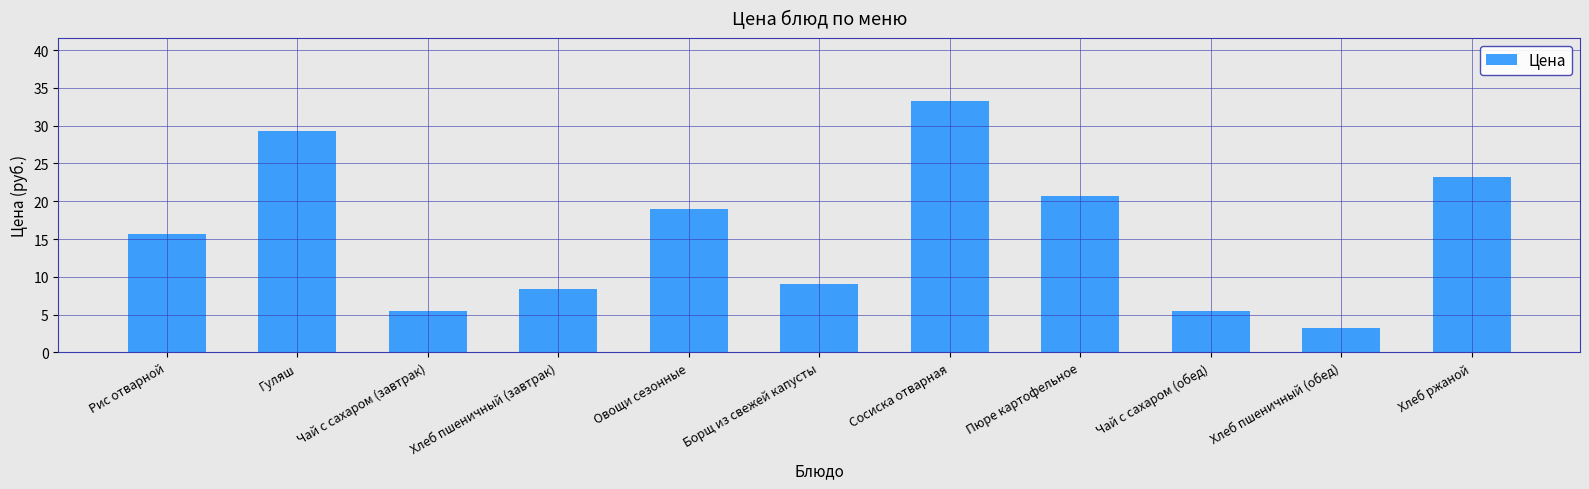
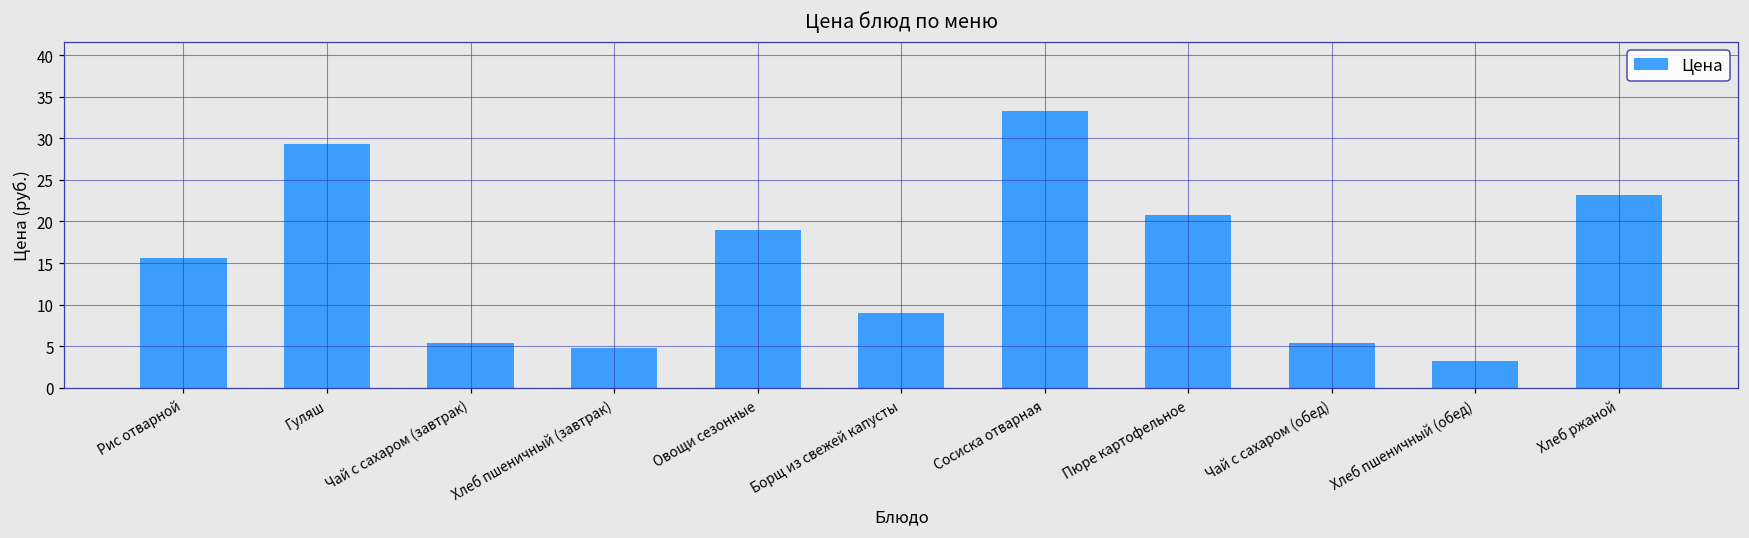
Хлеб пшеничный (завтрак): 8 -> 5
